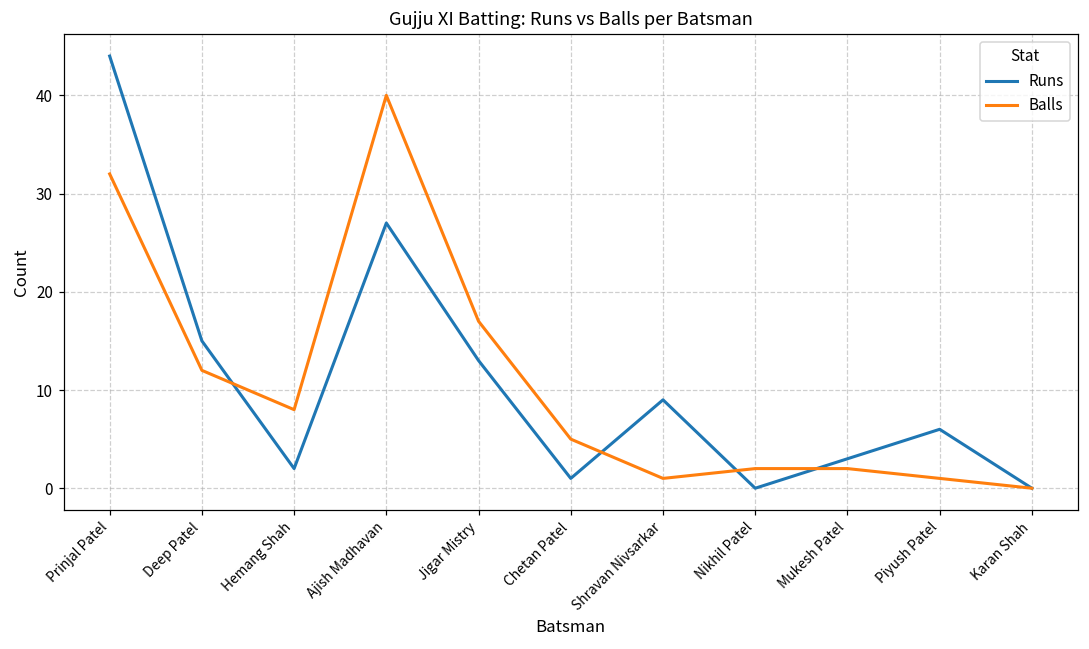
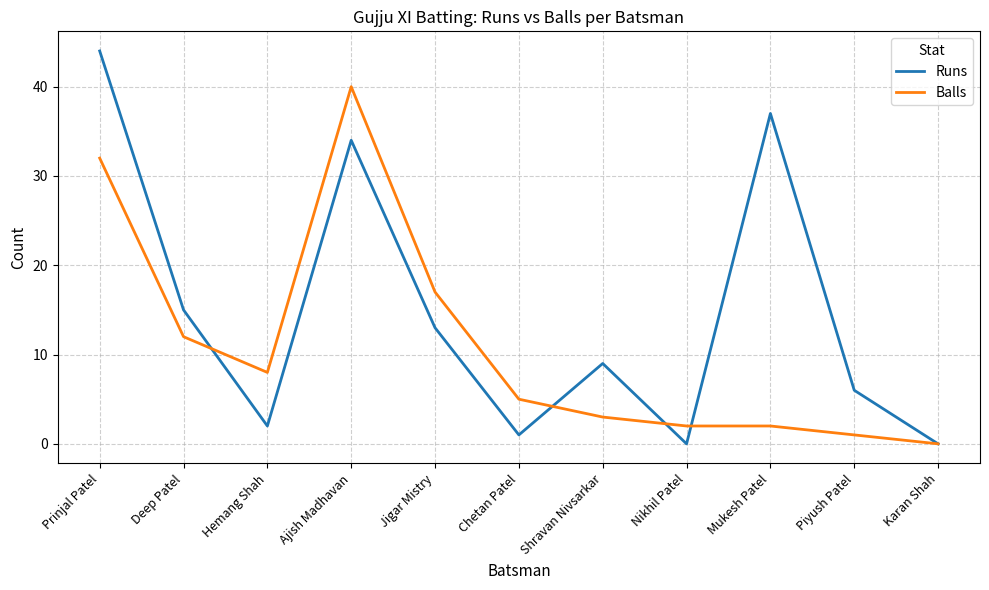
Runs, Ajish Madhavan: 27 -> 34
Balls, Shravan Nivsarkar: 1 -> 3
Runs, Mukesh Patel: 3 -> 37
